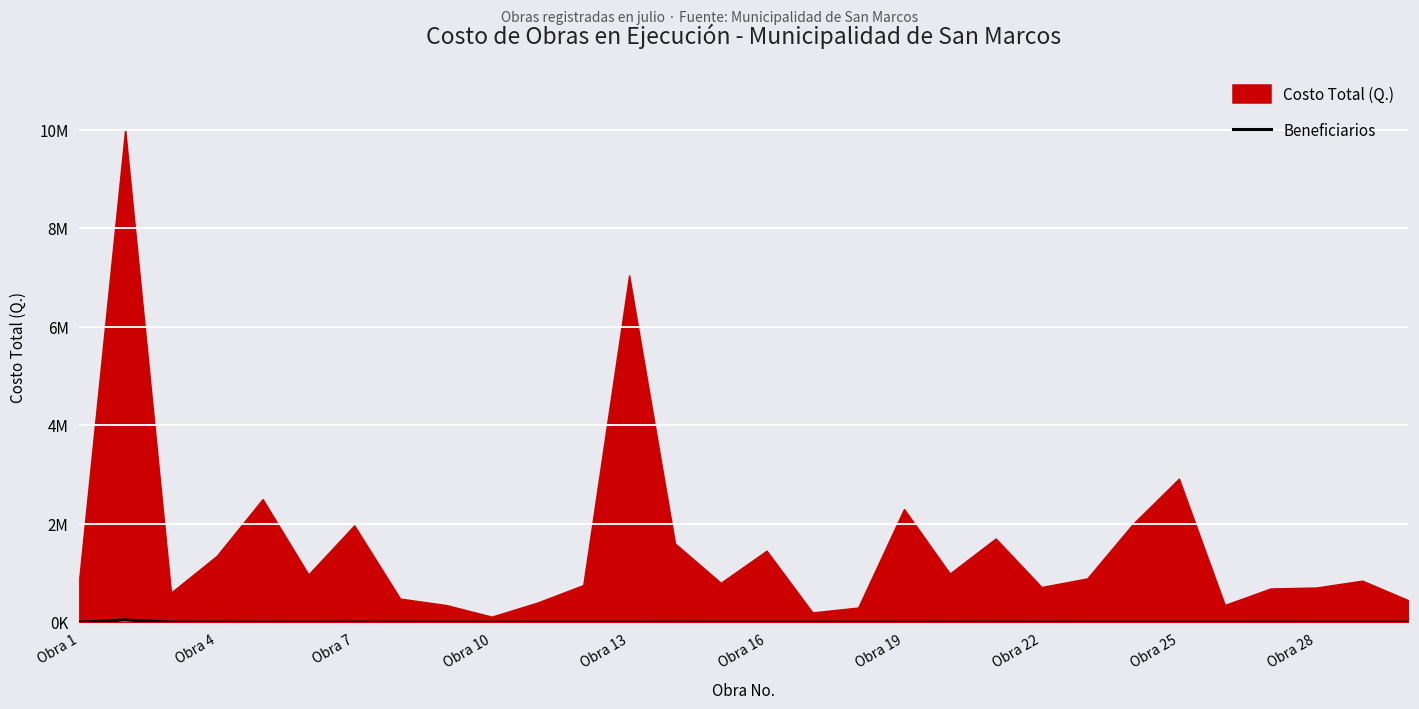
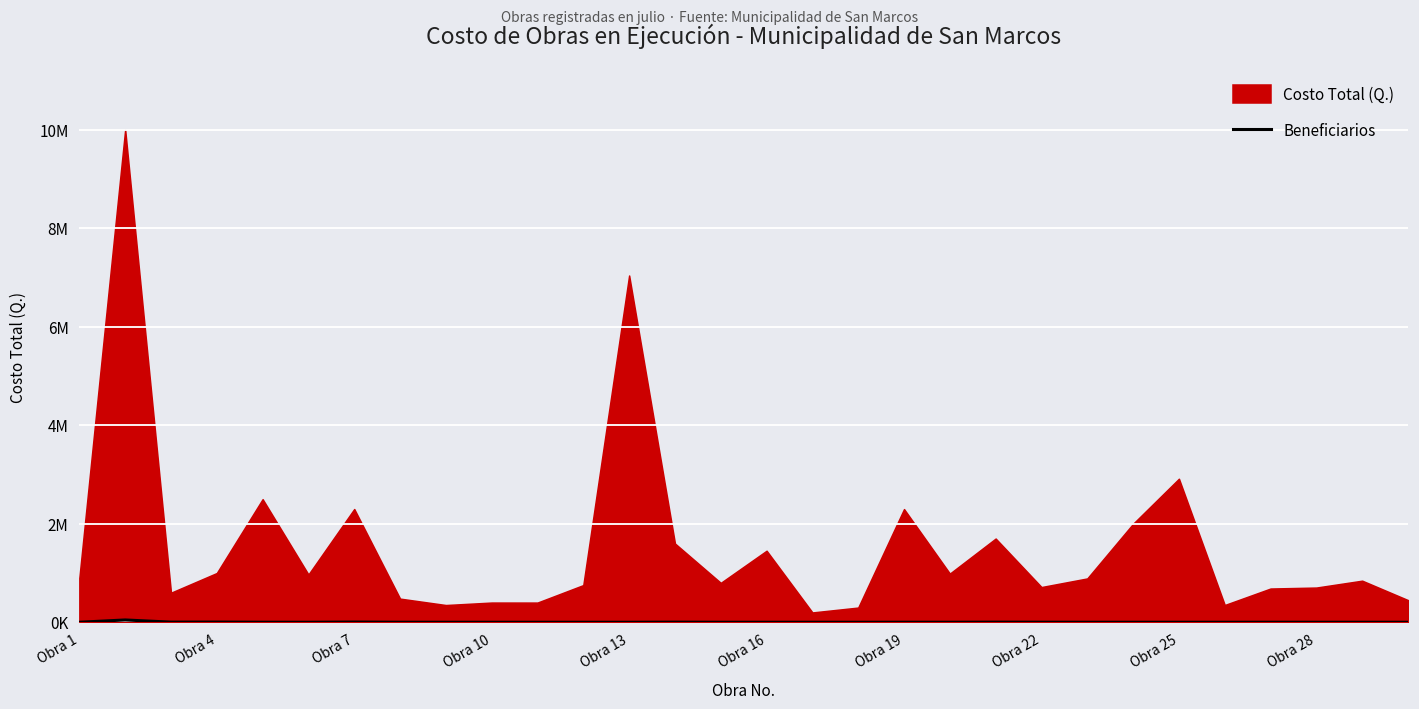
Costo Total (Q.), Obra 4: 1300000 -> 1000000
Costo Total (Q.), Obra 7: 2000000 -> 2300000
Costo Total (Q.), Obra 10: 100000 -> 400000
